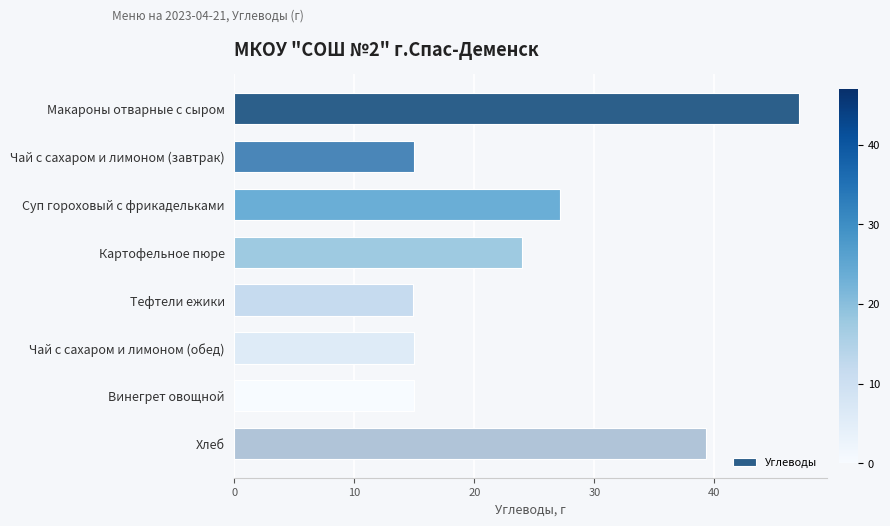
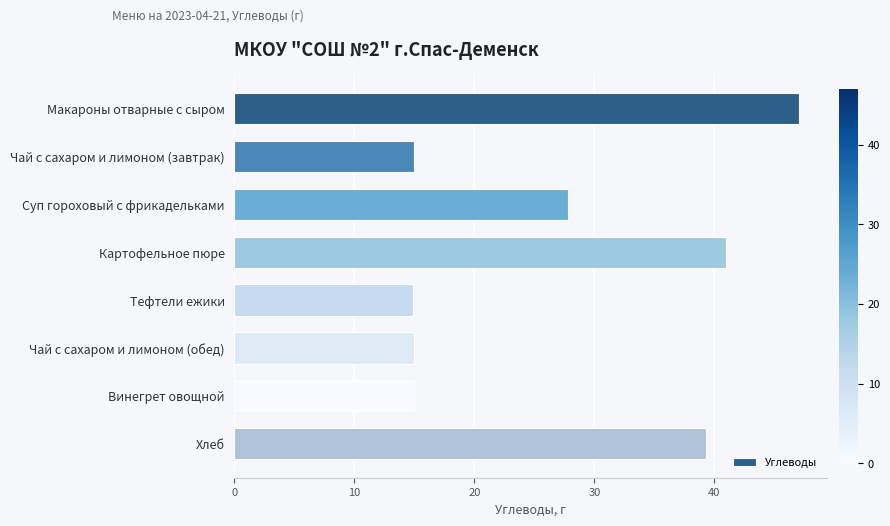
Суп гороховый с фрикадельками: 27.1 -> 27.8
Картофельное пюре: 24 -> 41
